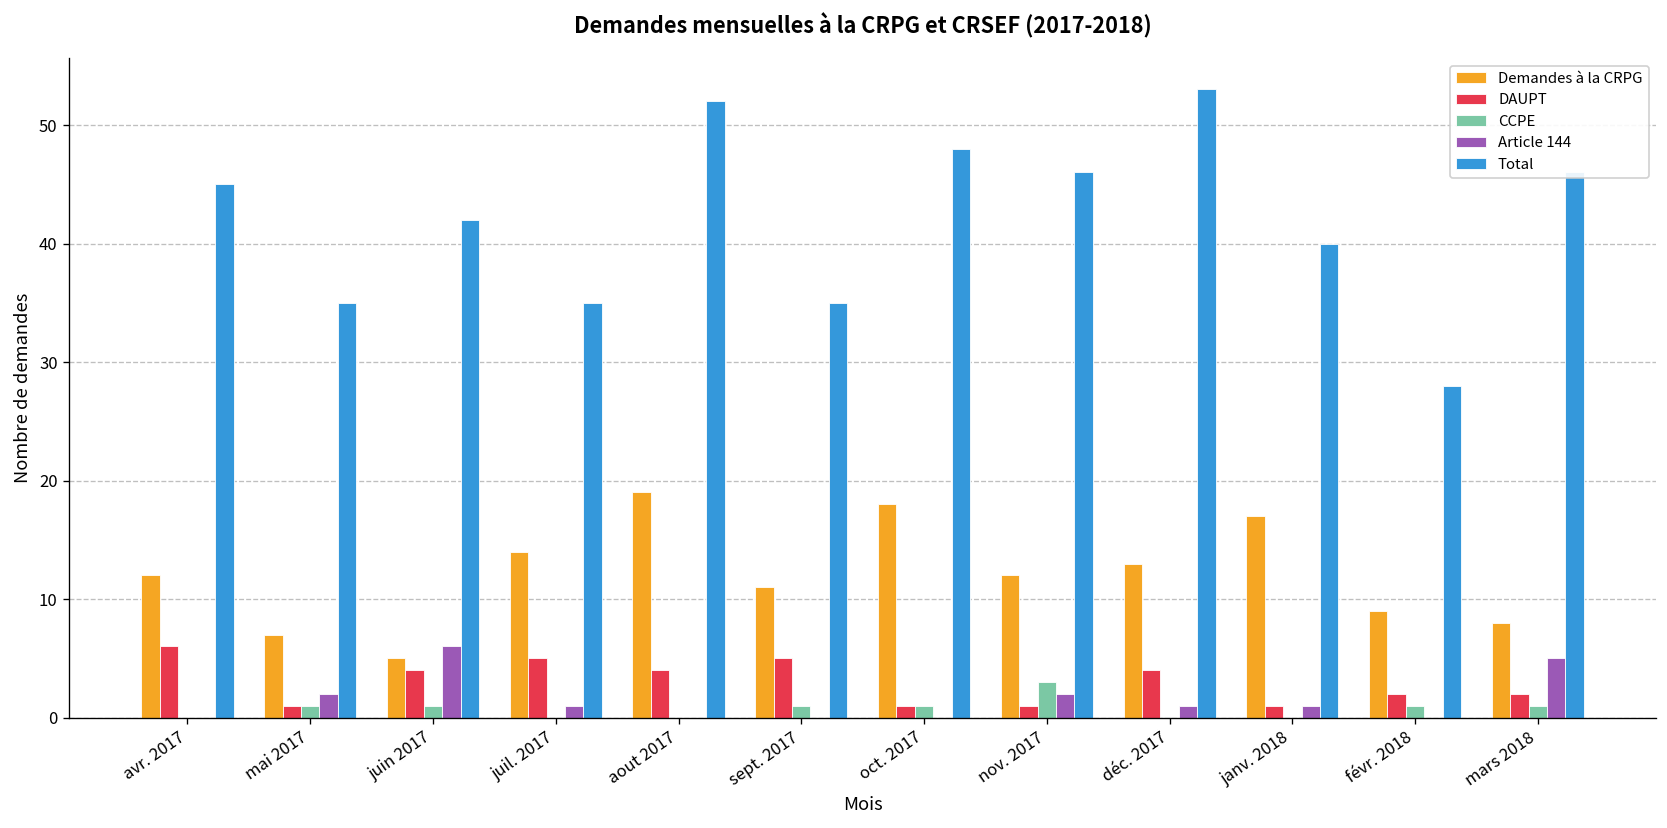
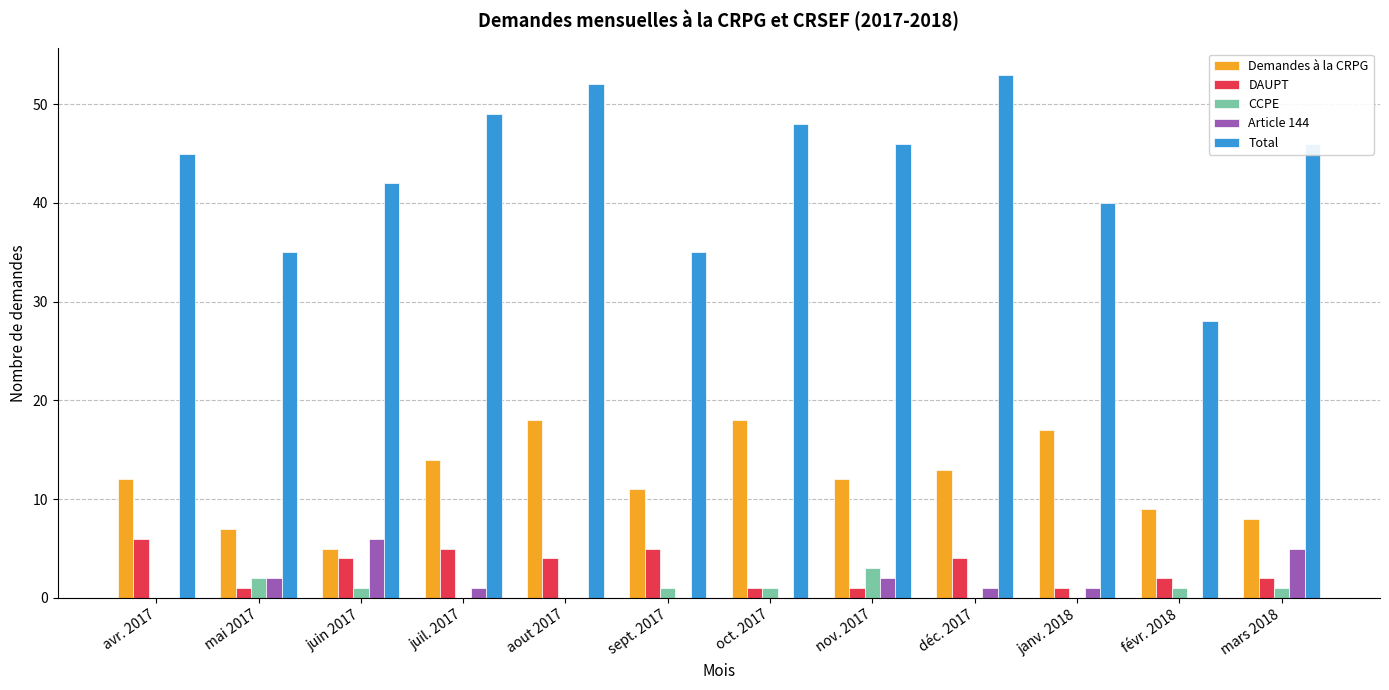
CCPE, mai 2017: 1 -> 2
Total, juil. 2017: 35 -> 49
Demandes à la CRPG, aout 2017: 19 -> 18
